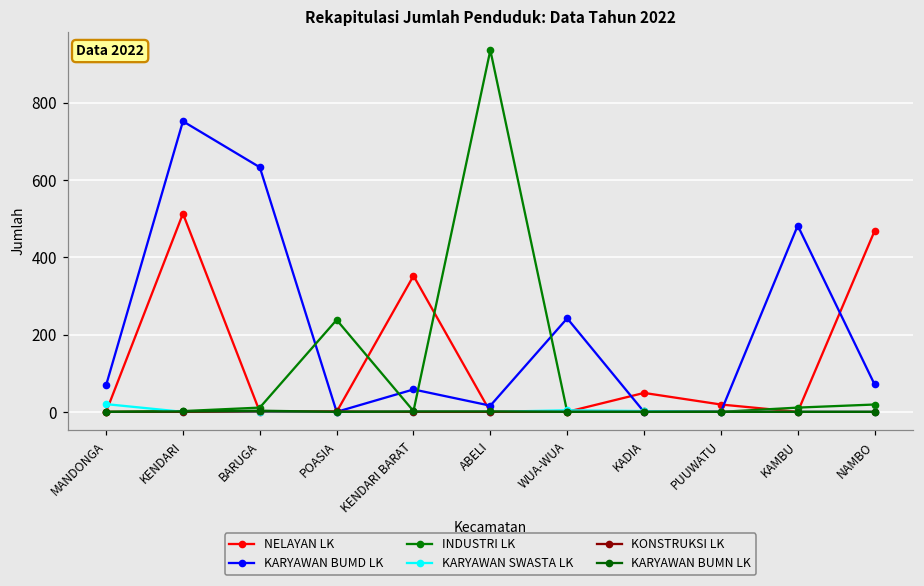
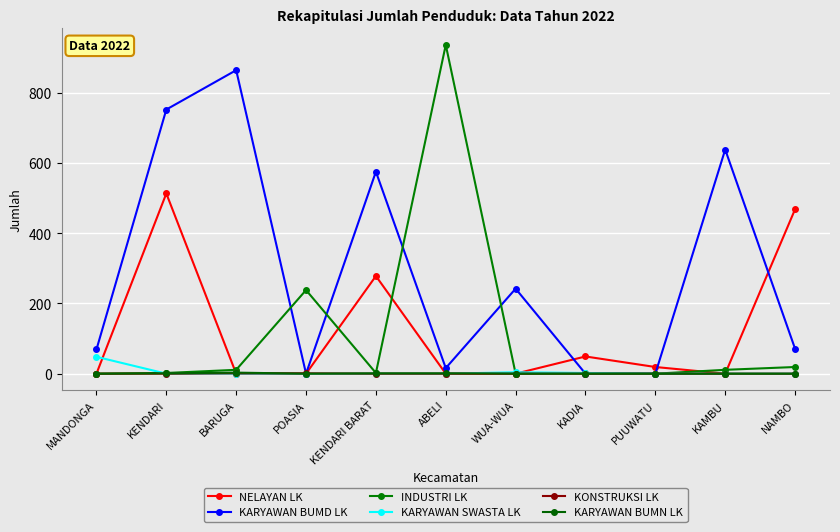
KARYAWAN SWASTA LK, MANDONGA: 20 -> 50
KARYAWAN BUMD LK, BARUGA: 630 -> 860
NELAYAN LK, KENDARI BARAT: 350 -> 280
KARYAWAN BUMD LK, KENDARI BARAT: 60 -> 580
KARYAWAN BUMD LK, KAMBU: 480 -> 640
